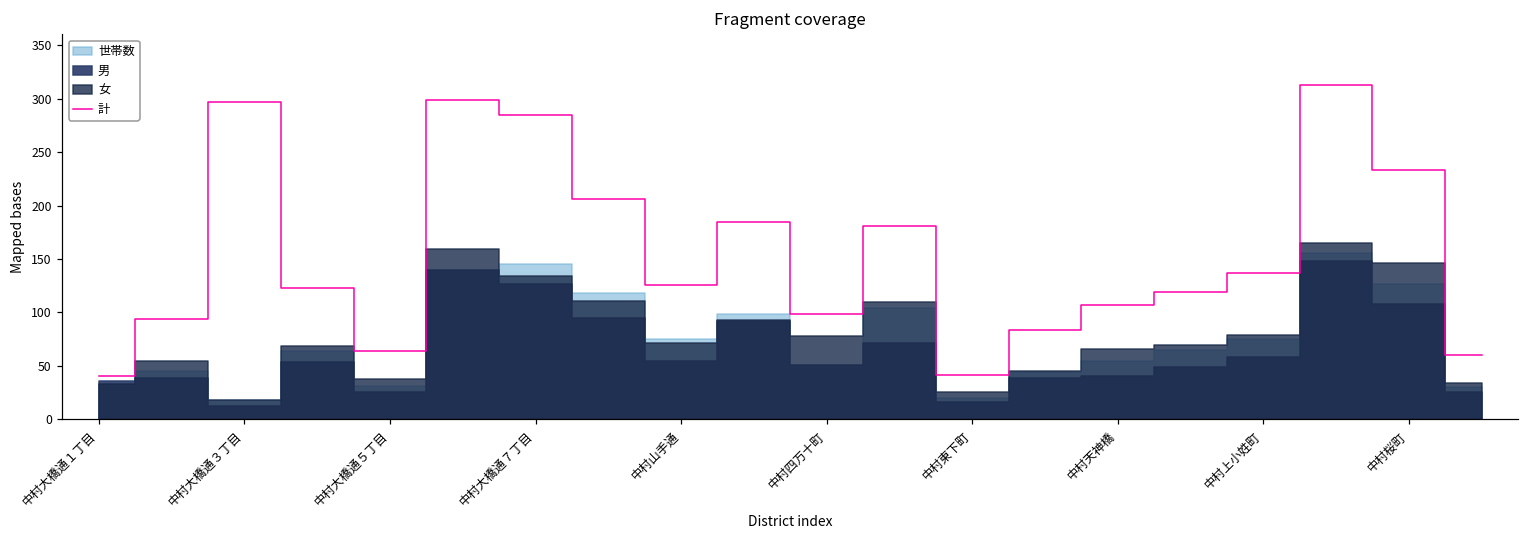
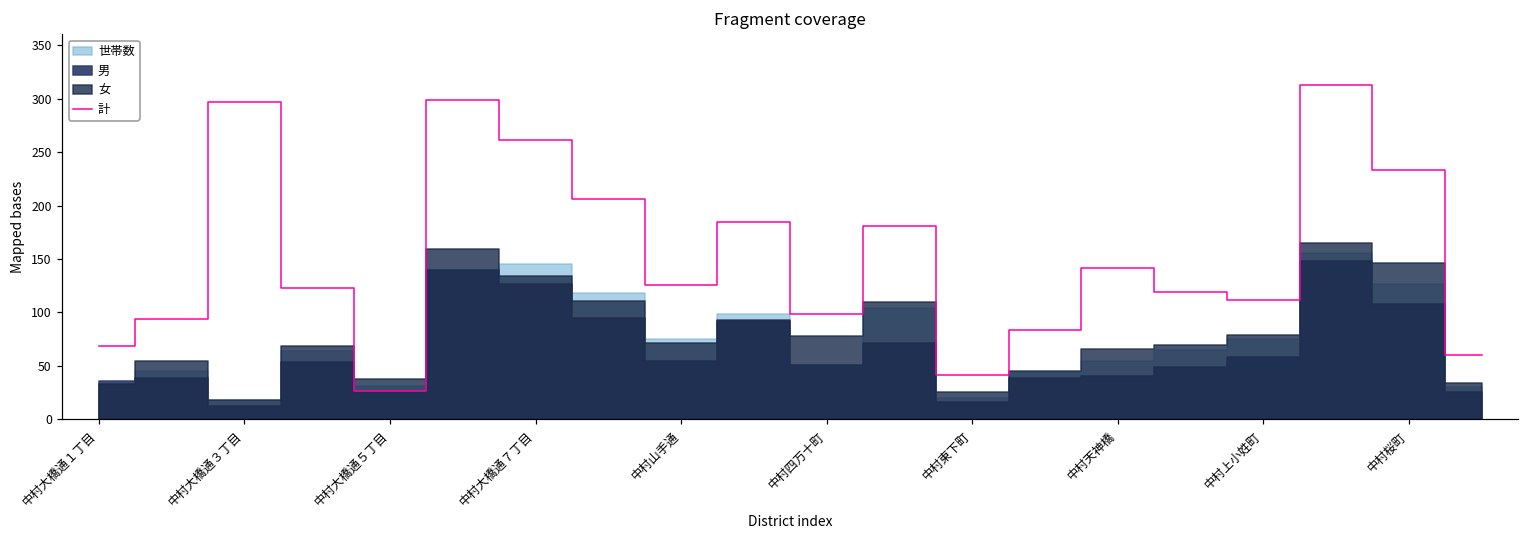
計, 中村大橋通１丁目: 40 -> 70
計, 中村大橋通５丁目: 60 -> 30
計, 中村大橋通７丁目: 290 -> 260
計, 中村天神橋: 110 -> 140
計, 中村上小姓町: 140 -> 110
